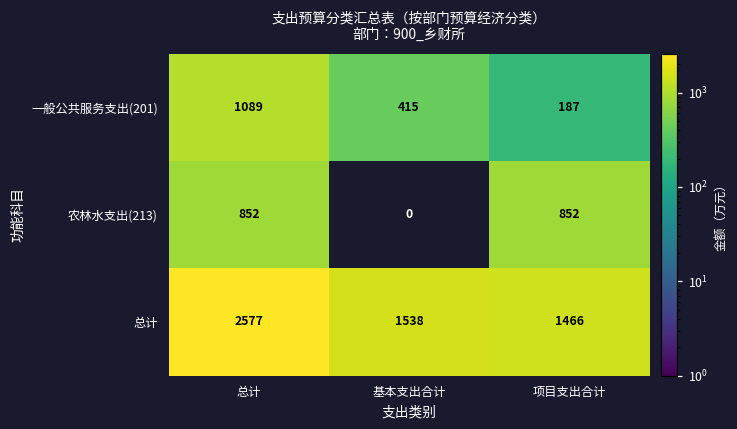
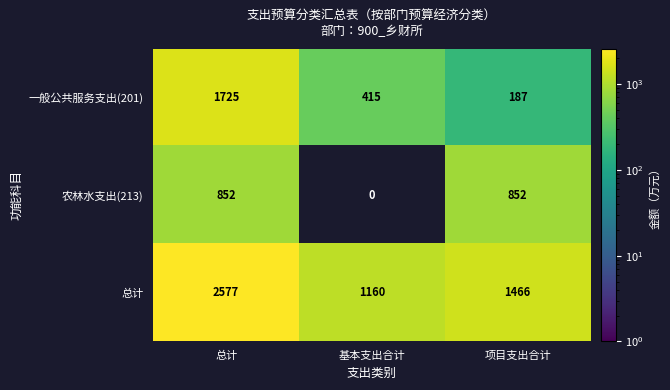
一般公共服务支出(201), 总计: 1089 -> 1725
总计, 基本支出合计: 1538 -> 1160
